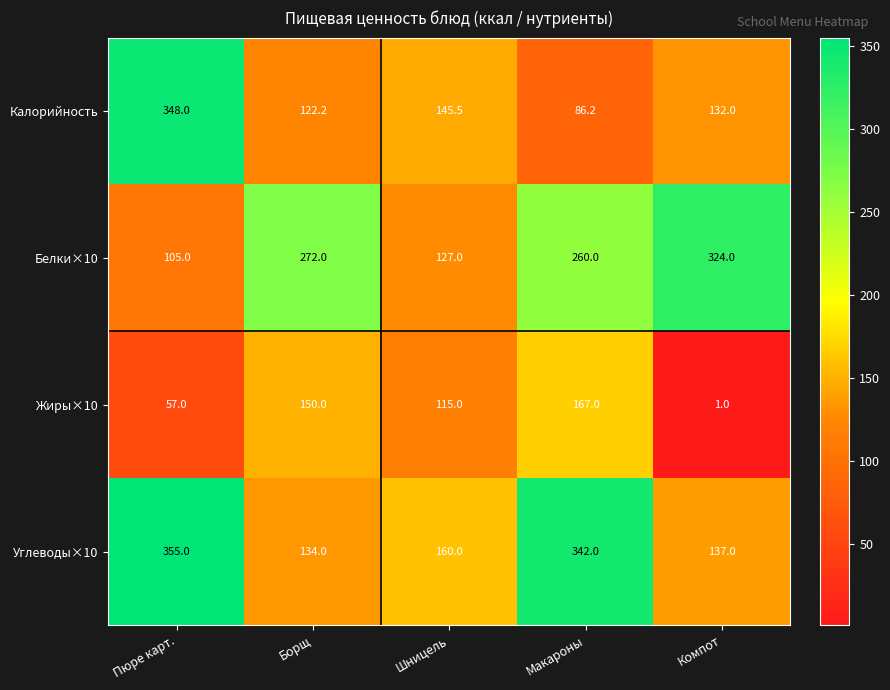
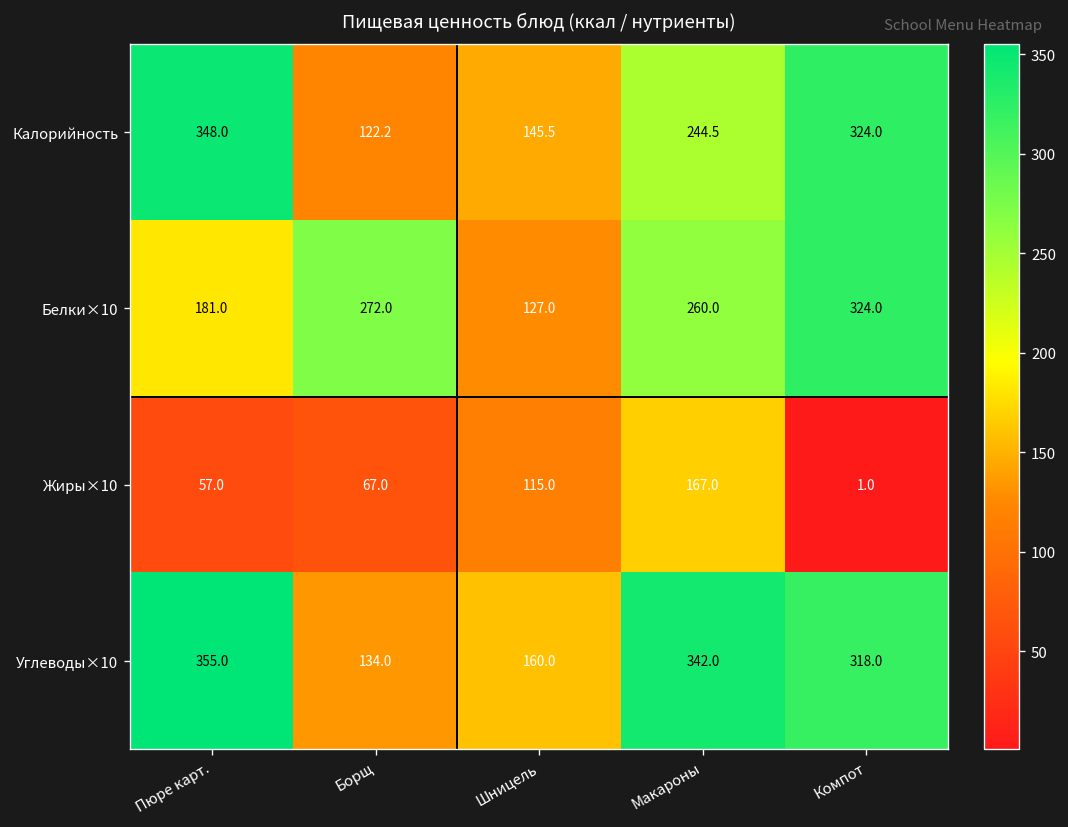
Калорийность, Макароны: 86.2 -> 244.5
Калорийность, Компот: 132.0 -> 324.0
Белки×10, Пюре карт.: 105.0 -> 181.0
Жиры×10, Борщ: 150.0 -> 67.0
Углеводы×10, Компот: 137.0 -> 318.0
